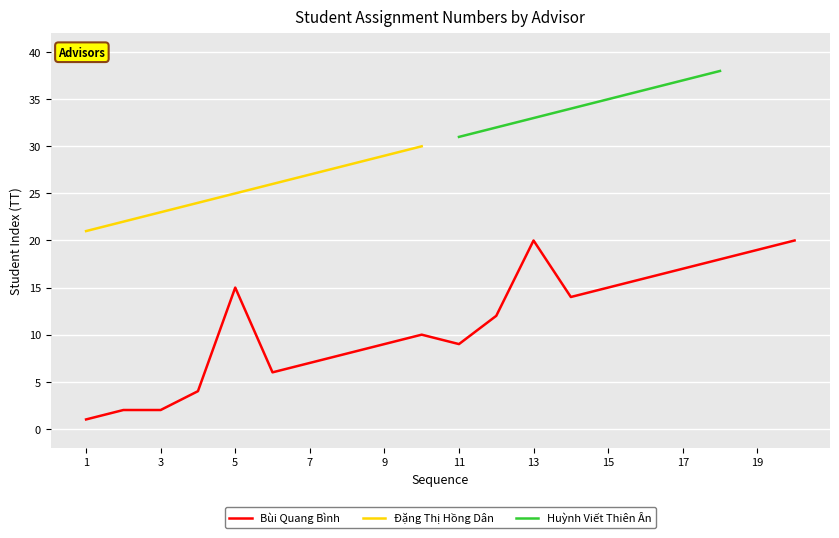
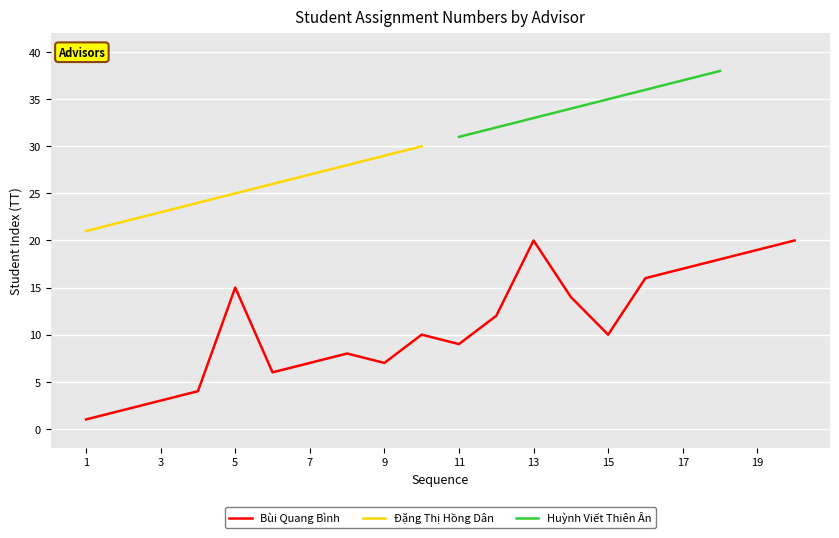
Bùi Quang Bình, 3: 2 -> 3
Bùi Quang Bình, 9: 9 -> 7
Bùi Quang Bình, 15: 15 -> 10
